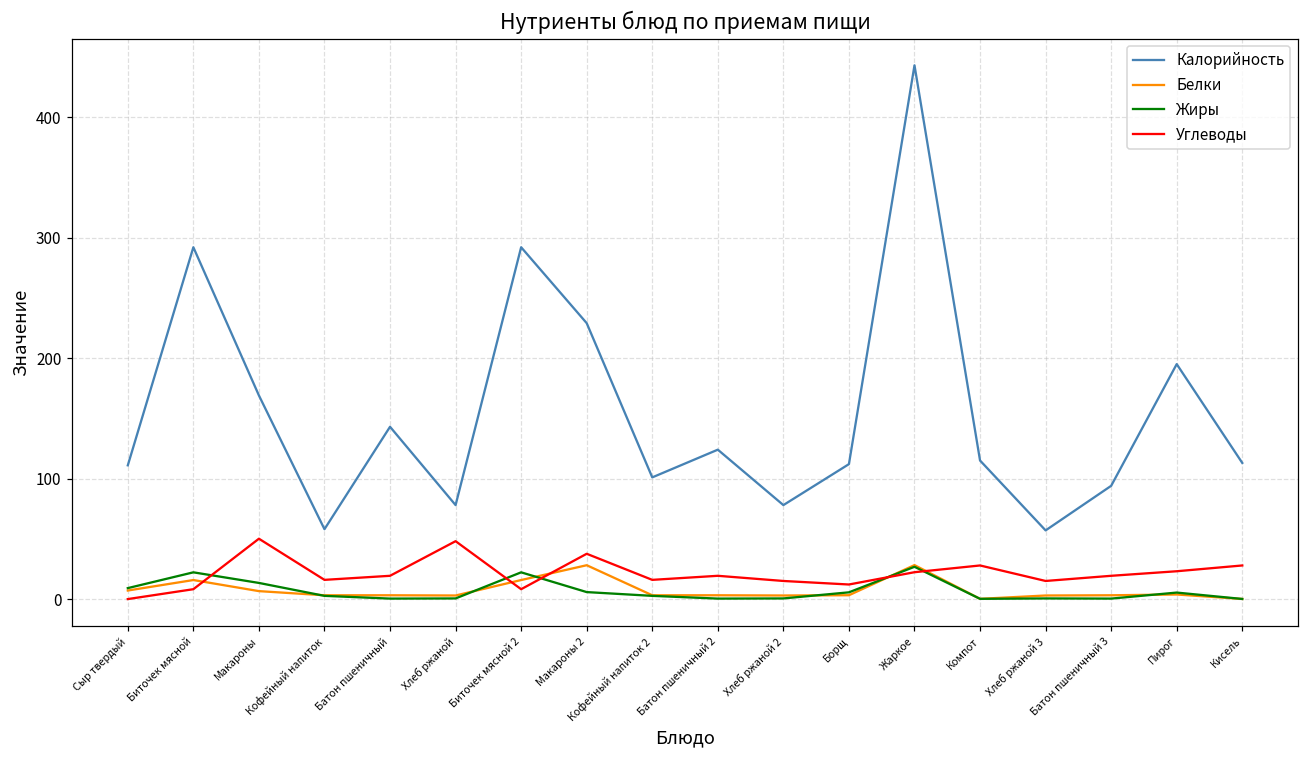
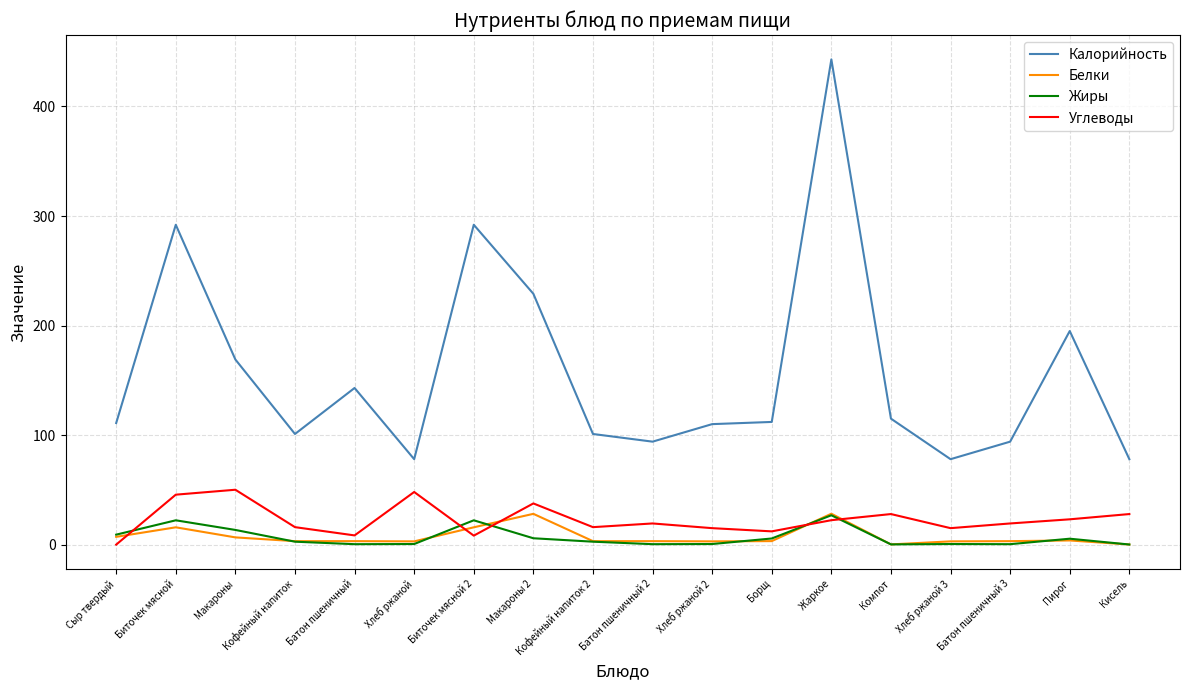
Углеводы, Биточек мясной: 8 -> 46
Калорийность, Кофейный напиток: 58 -> 101
Углеводы, Батон пшеничный: 19 -> 8
Калорийность, Батон пшеничный 2: 124 -> 94
Калорийность, Хлеб ржаной 2: 78 -> 110
Калорийность, Хлеб ржаной 3: 57 -> 78
Калорийность, Кисель: 113 -> 78
